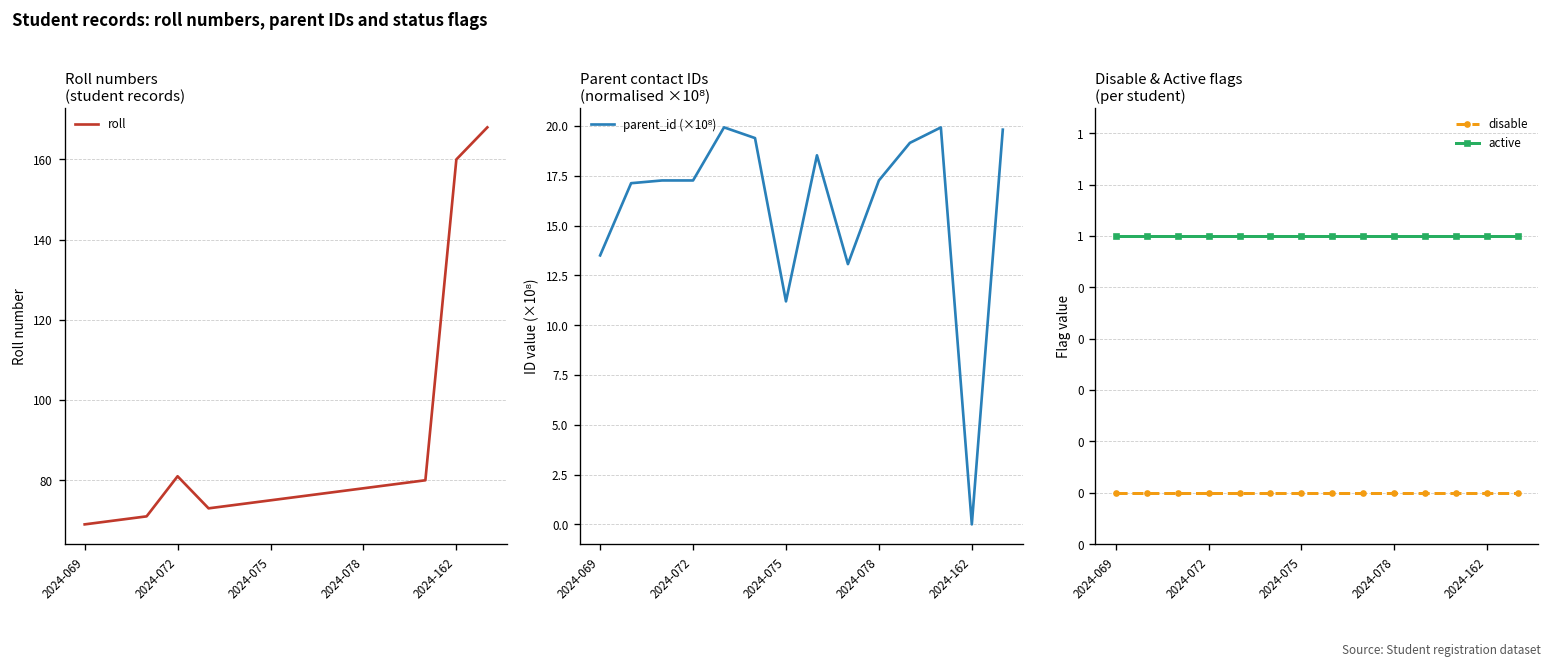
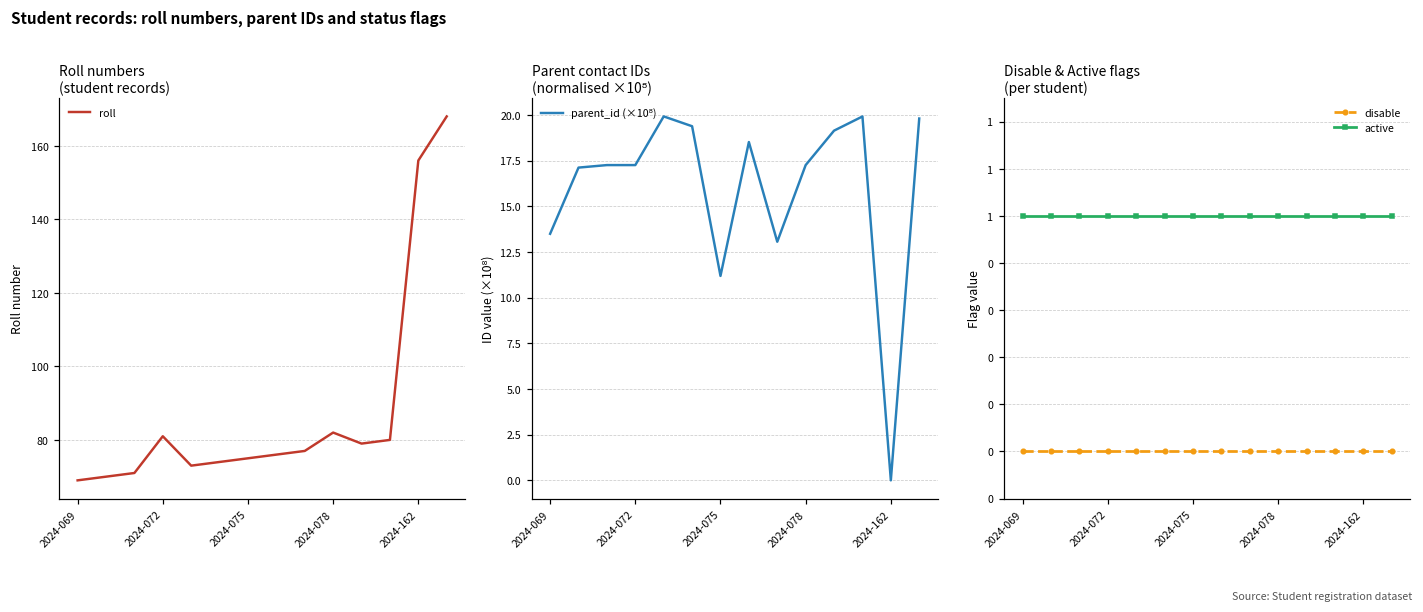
Roll numbers (student records), 2024-078: 78 -> 82
Roll numbers (student records), 2024-162: 160 -> 156
